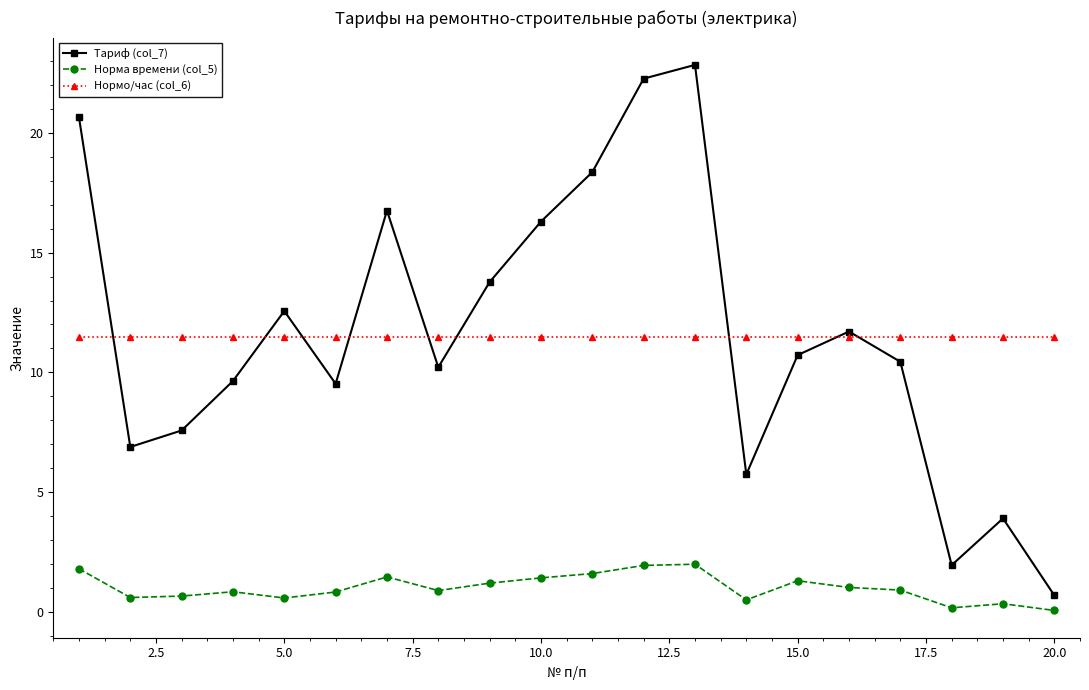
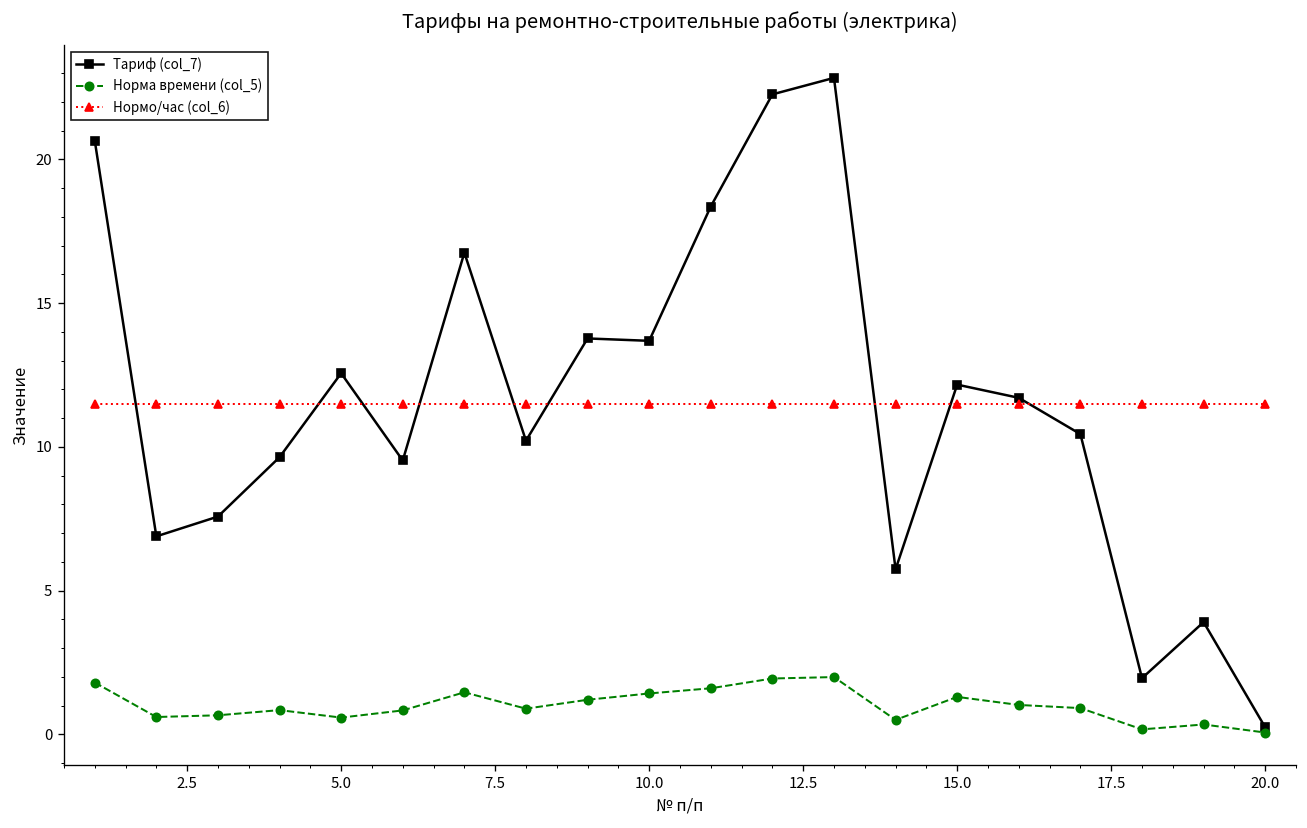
Тариф (col_7), 10.0: 16.3 -> 13.7
Тариф (col_7), 15.0: 10.7 -> 12.2
Тариф (col_7), 20.0: 0.7 -> 0.2
